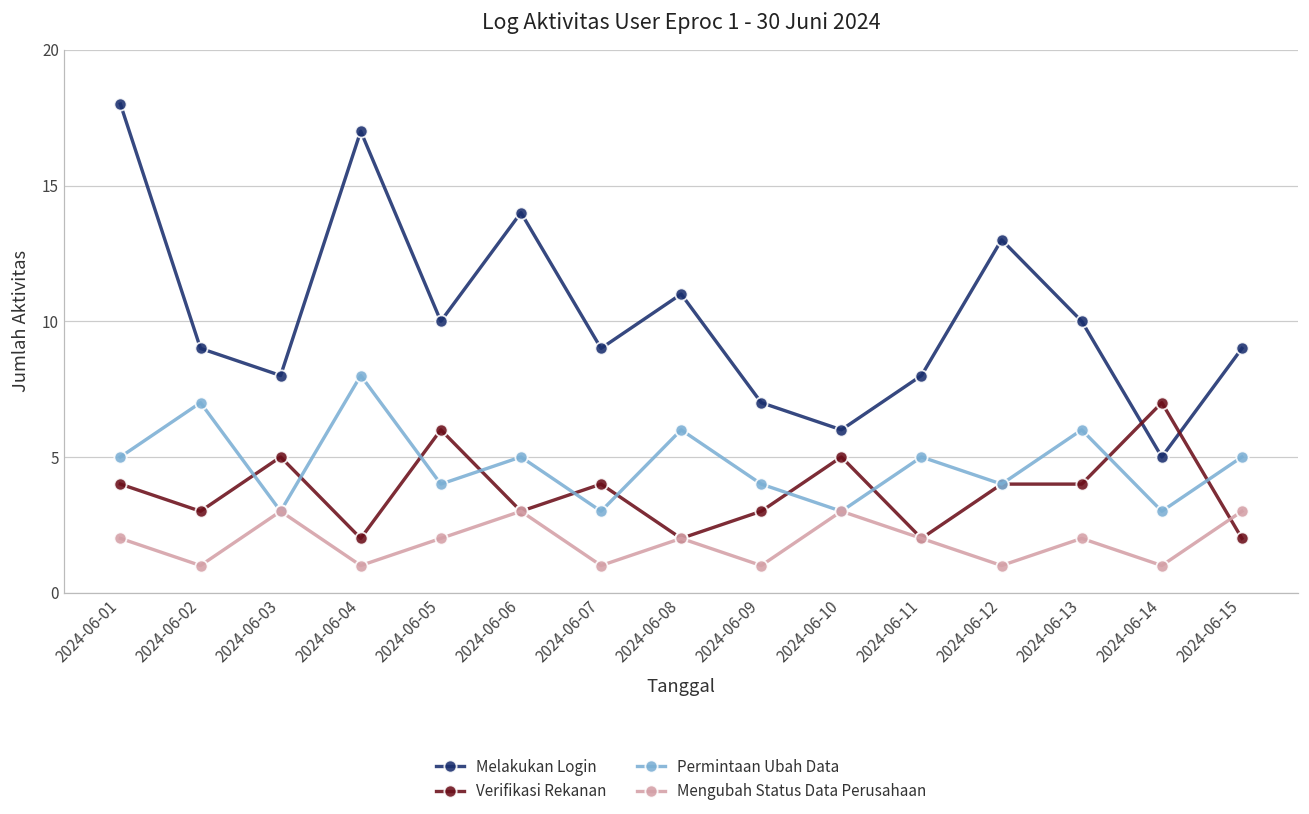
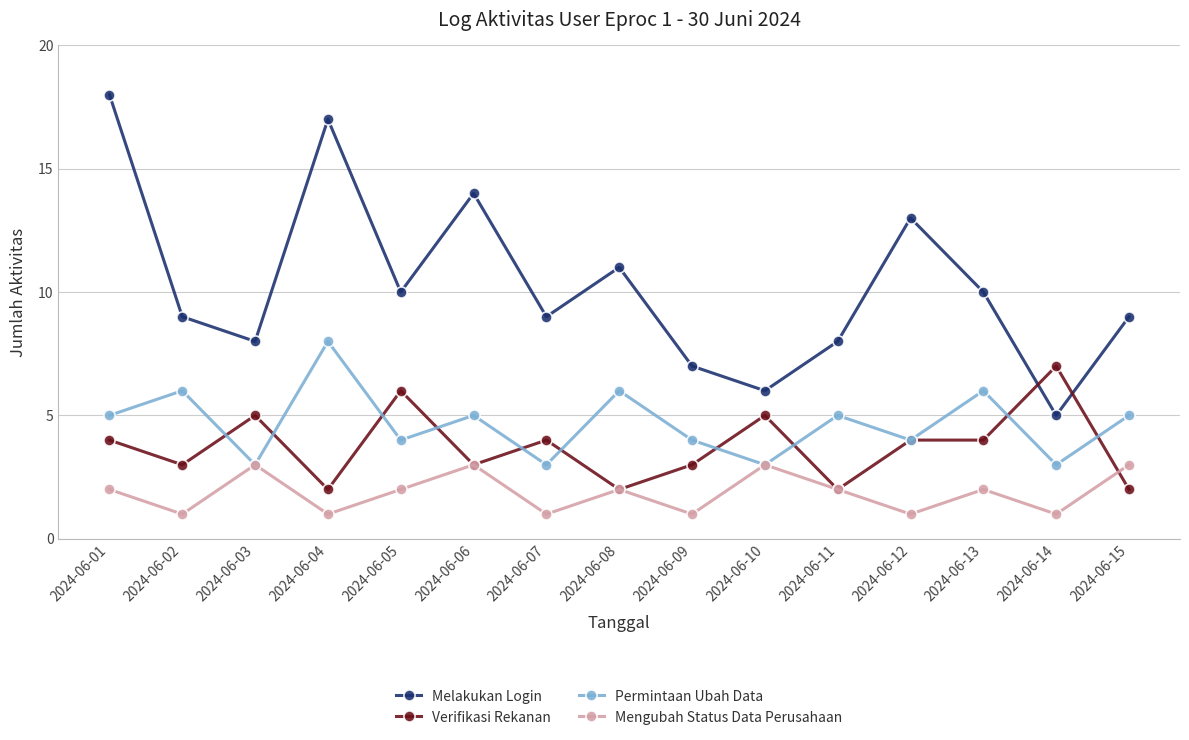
Permintaan Ubah Data, 2024-06-02: 7 -> 6
